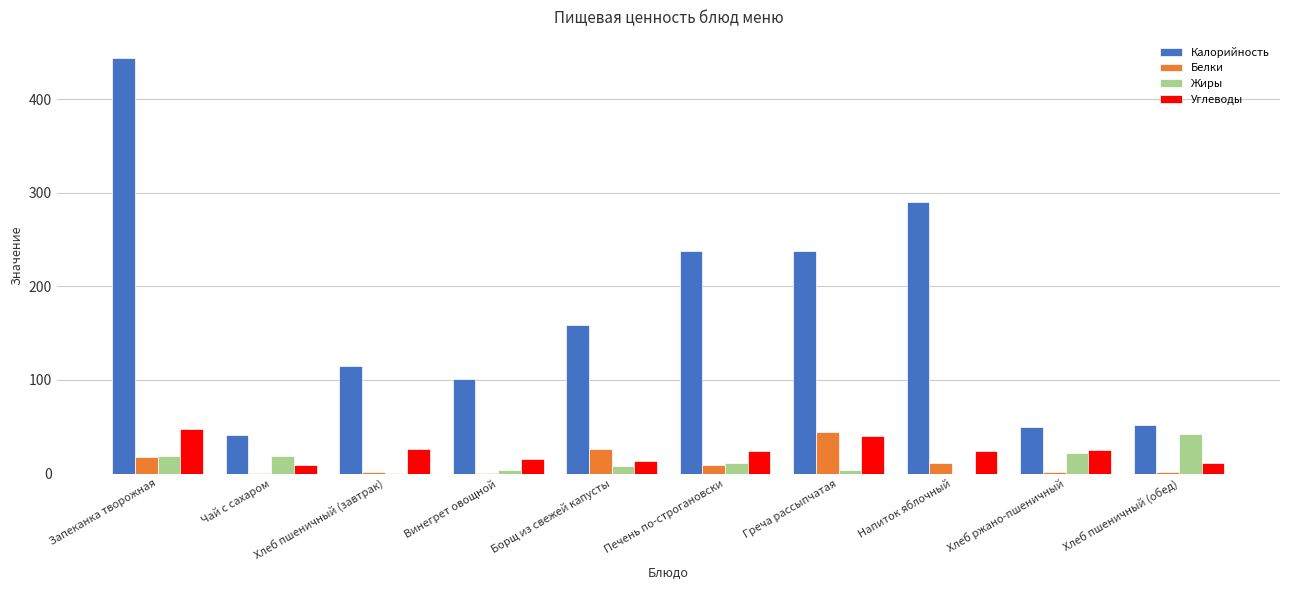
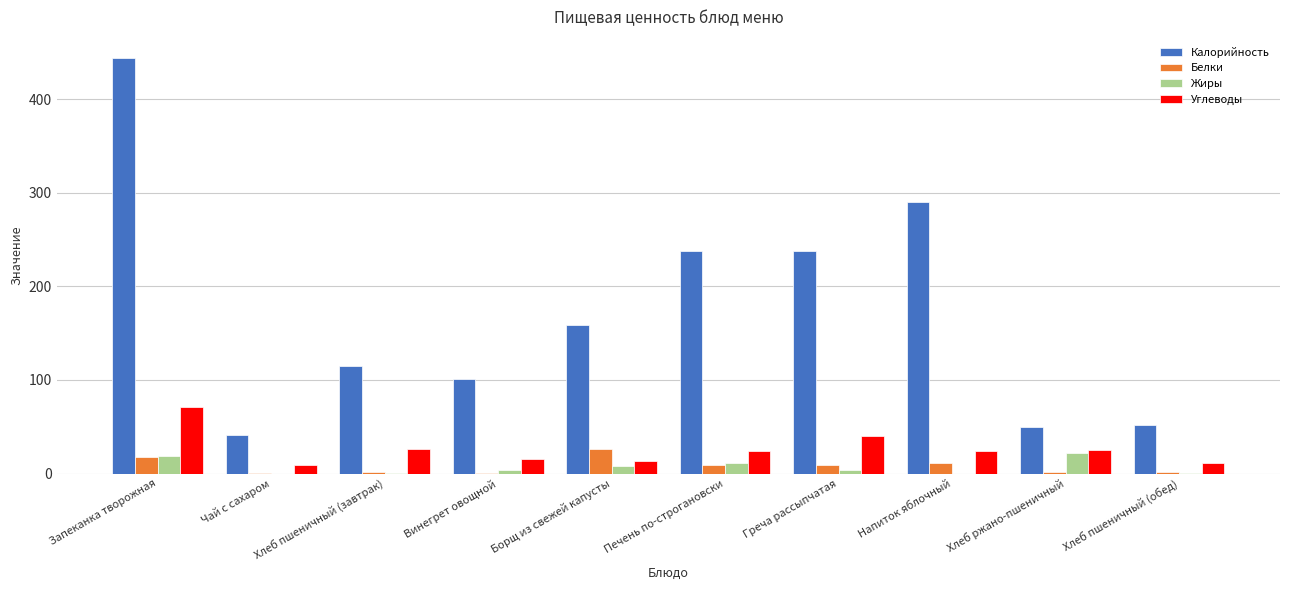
Углеводы, Запеканка творожная: 50 -> 70
Жиры, Чай с сахаром: 20 -> 0
Белки, Греча рассыпчатая: 40 -> 10
Жиры, Хлеб пшеничный (обед): 40 -> 0
